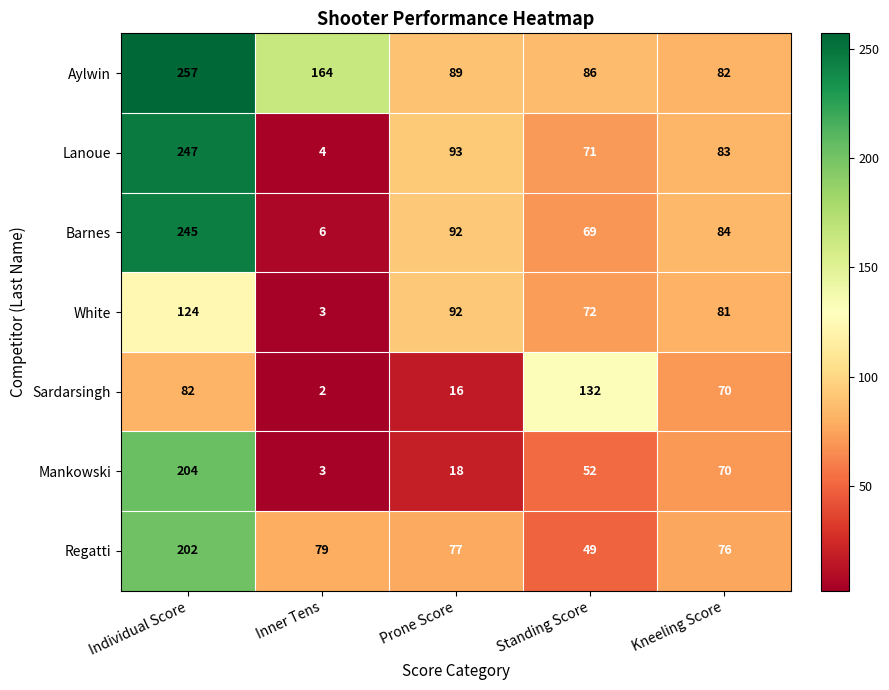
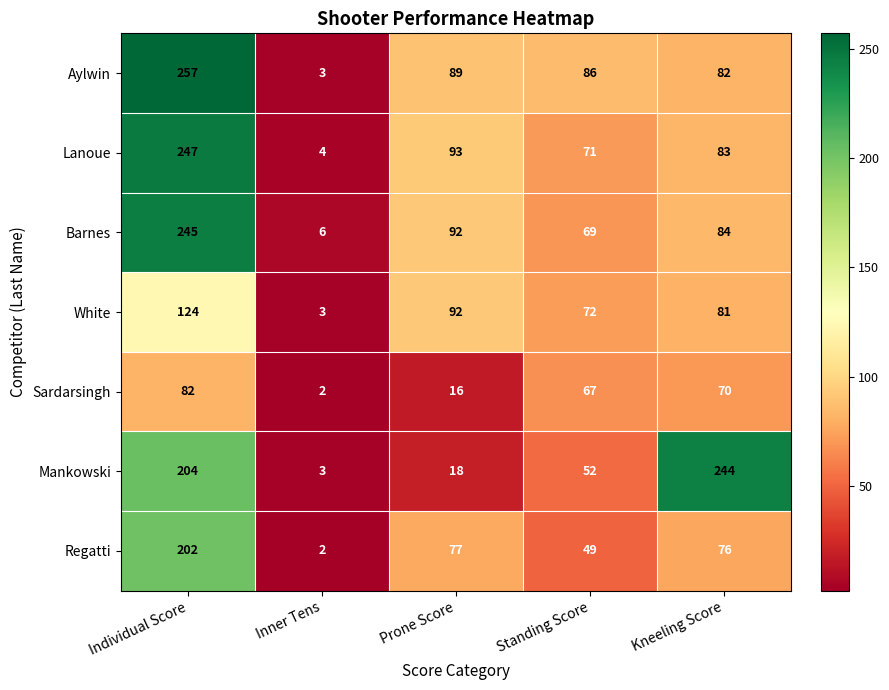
Aylwin, Inner Tens: 164 -> 3
Sardarsingh, Standing Score: 132 -> 67
Mankowski, Kneeling Score: 70 -> 244
Regatti, Inner Tens: 79 -> 2
